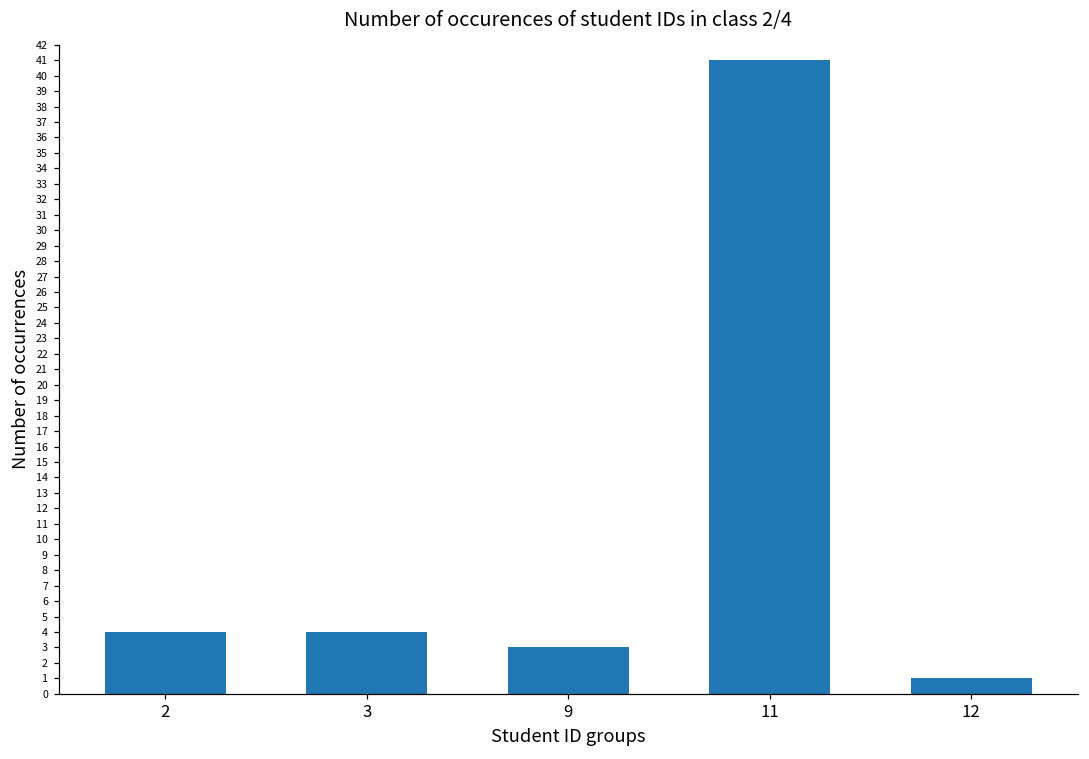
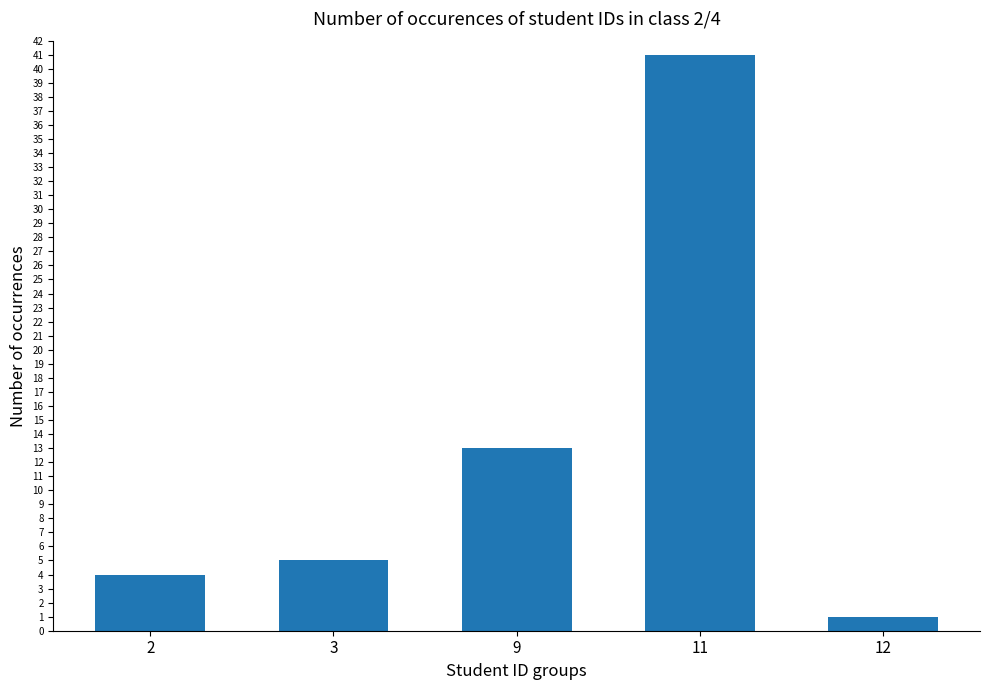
3: 4 -> 5
9: 3 -> 13
